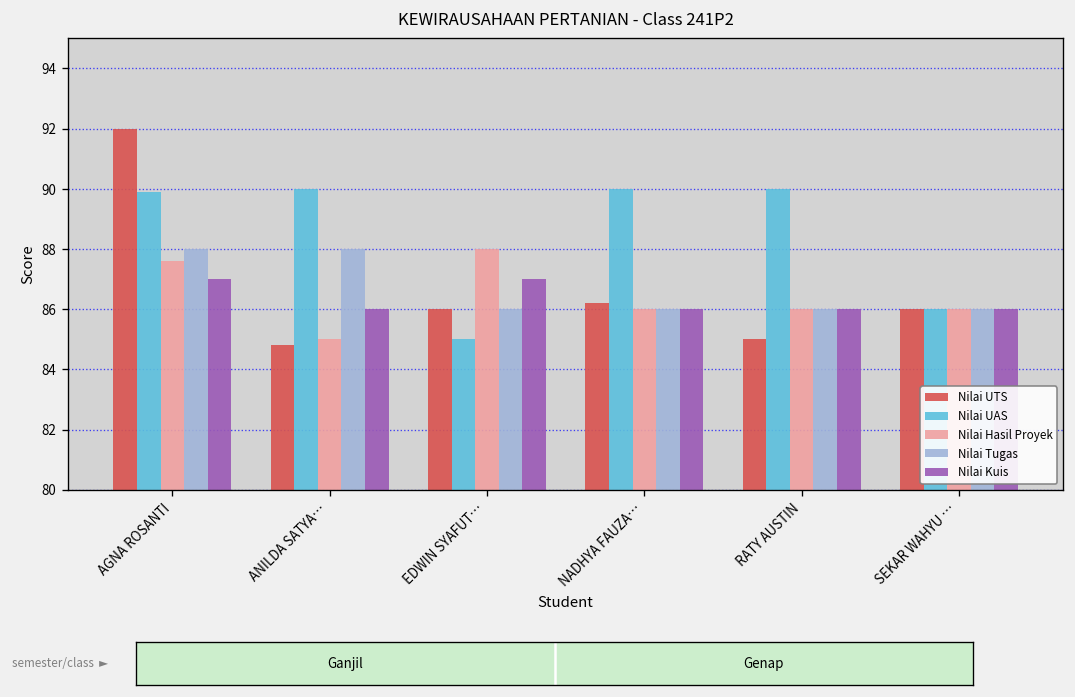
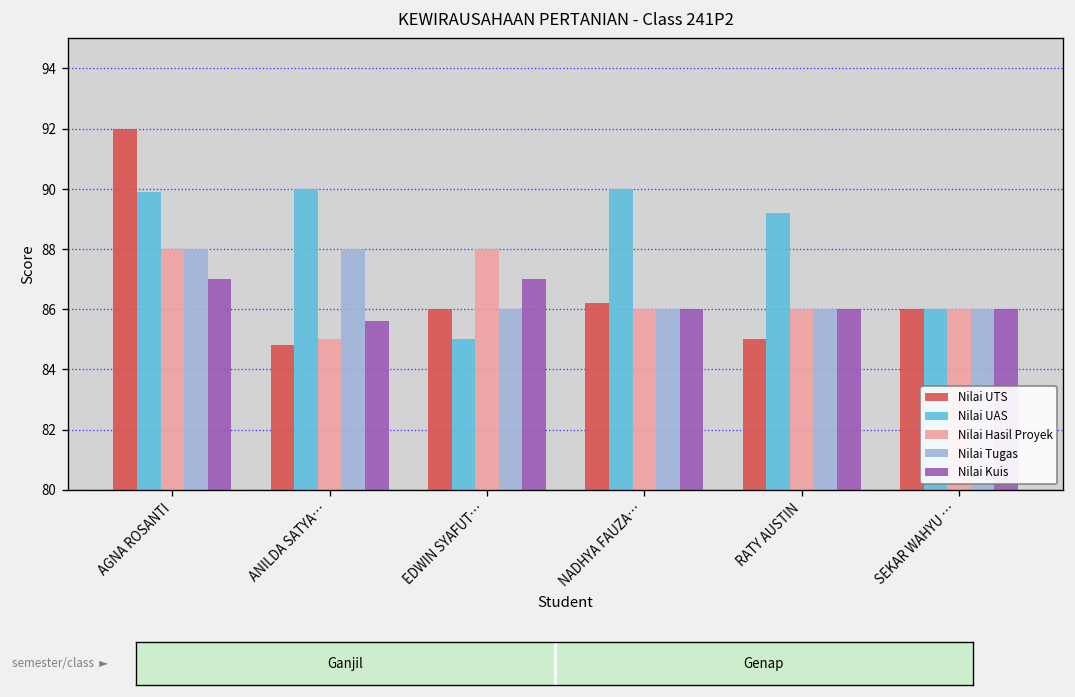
Nilai Hasil Proyek, AGNA ROSANTI: 87.6 -> 88.0
Nilai Kuis, ANILDA SATYA…: 86.0 -> 85.6
Nilai UAS, RATY AUSTIN: 90.0 -> 89.2
